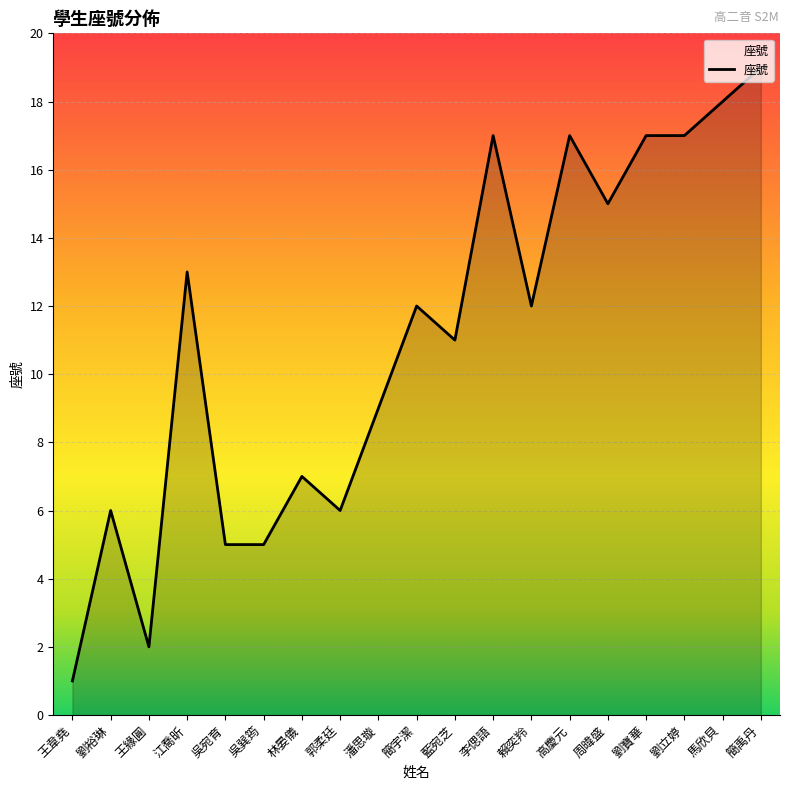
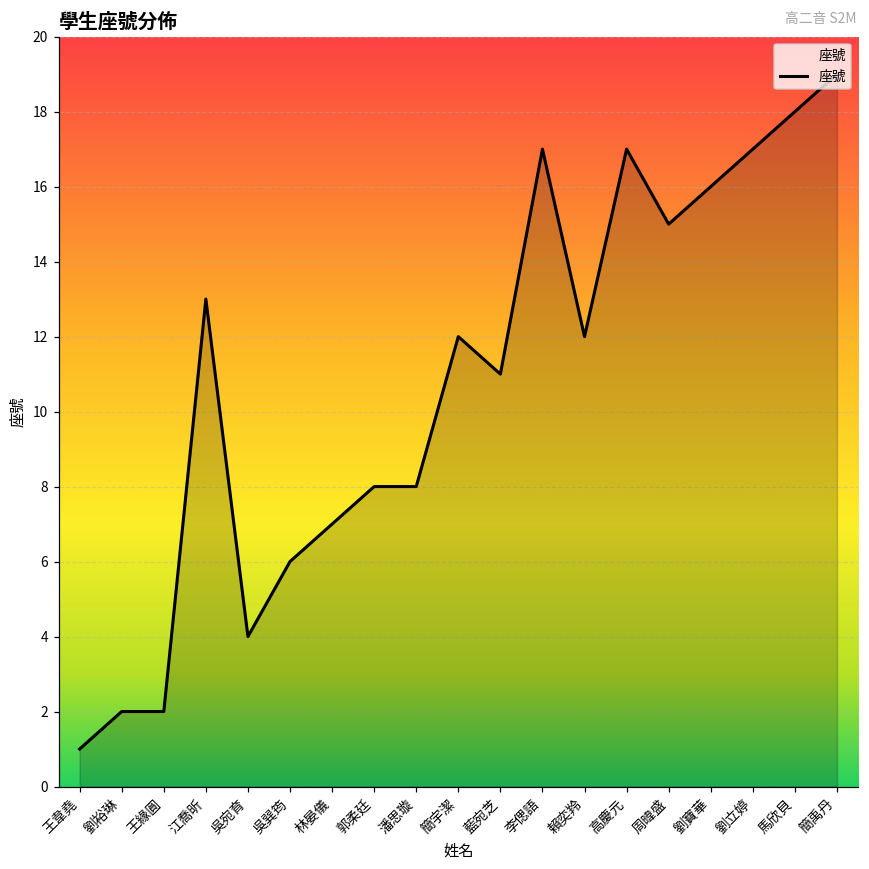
劉裕琳: 6 -> 2
吳宛育: 5 -> 4
吳巽筠: 5 -> 6
郭柔廷: 6 -> 8
潘思璇: 9 -> 8
劉寶華: 17 -> 16
